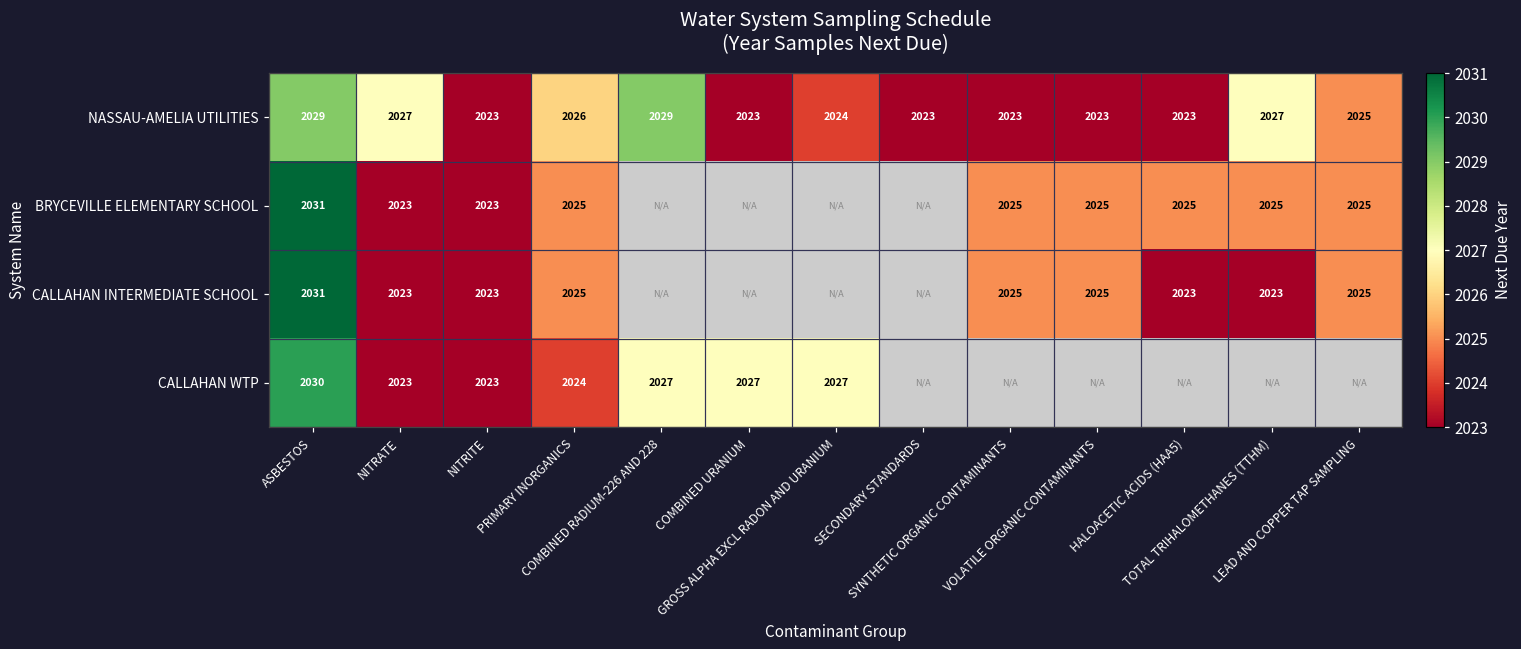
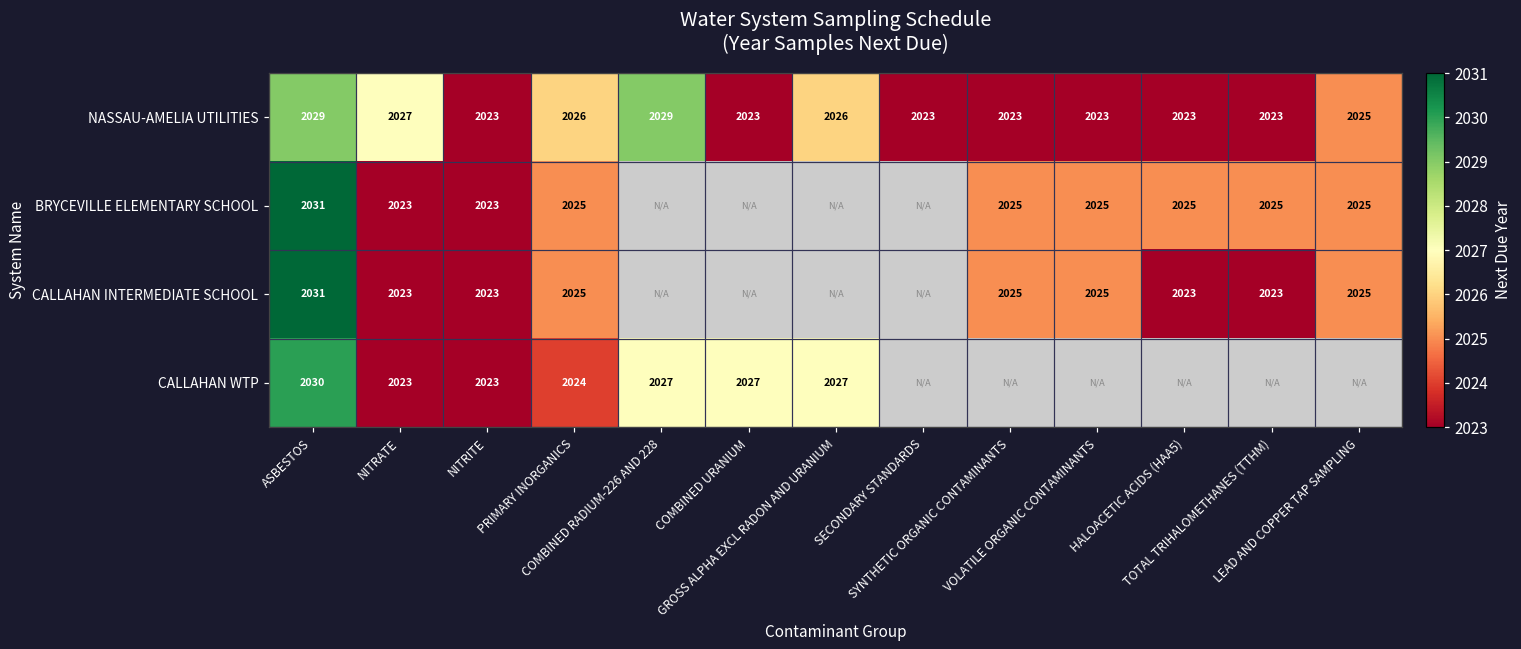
NASSAU-AMELIA UTILITIES, GROSS ALPHA EXCL RADON AND URANIUM: 2024 -> 2026
NASSAU-AMELIA UTILITIES, TOTAL TRIHALOMETHANES (TTHM): 2027 -> 2023
